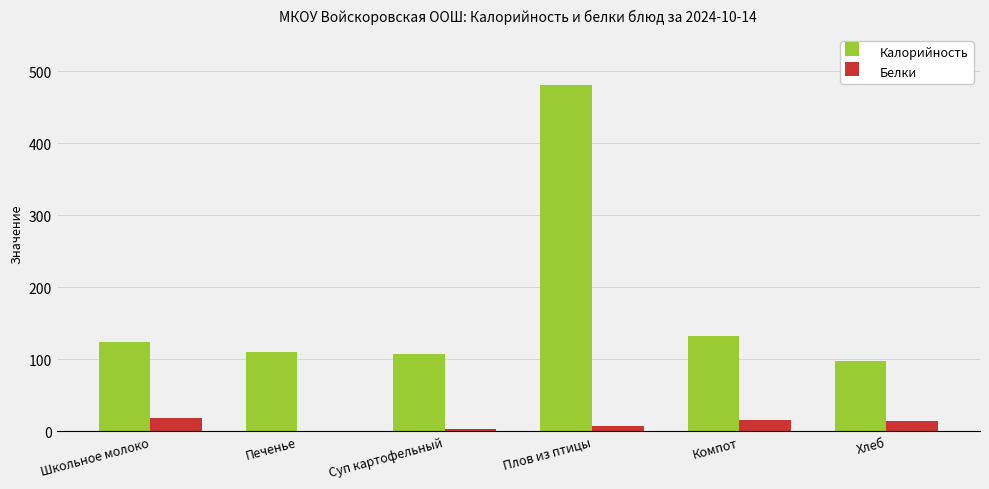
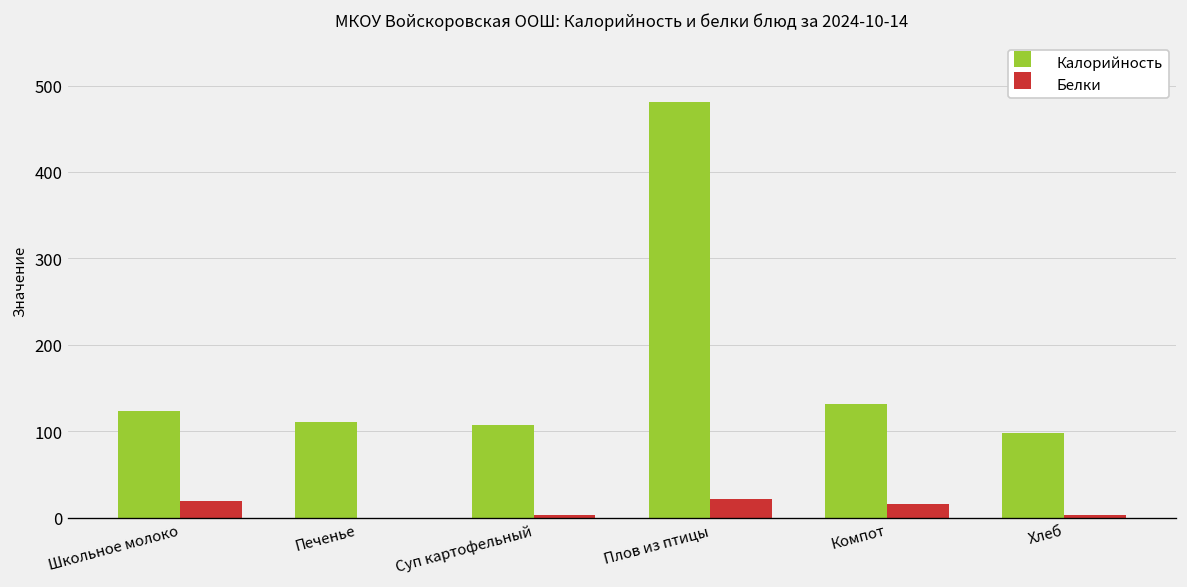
Белки, Плов из птицы: 10 -> 20
Белки, Хлеб: 10 -> 0
